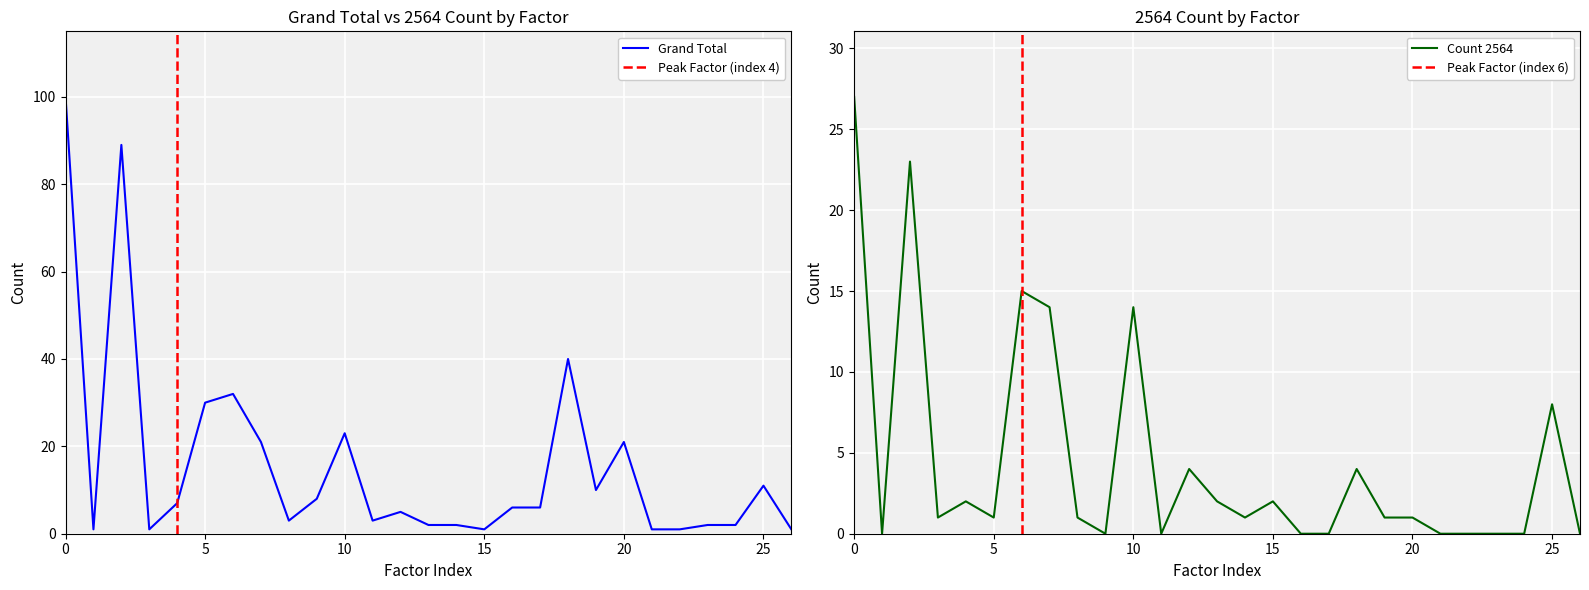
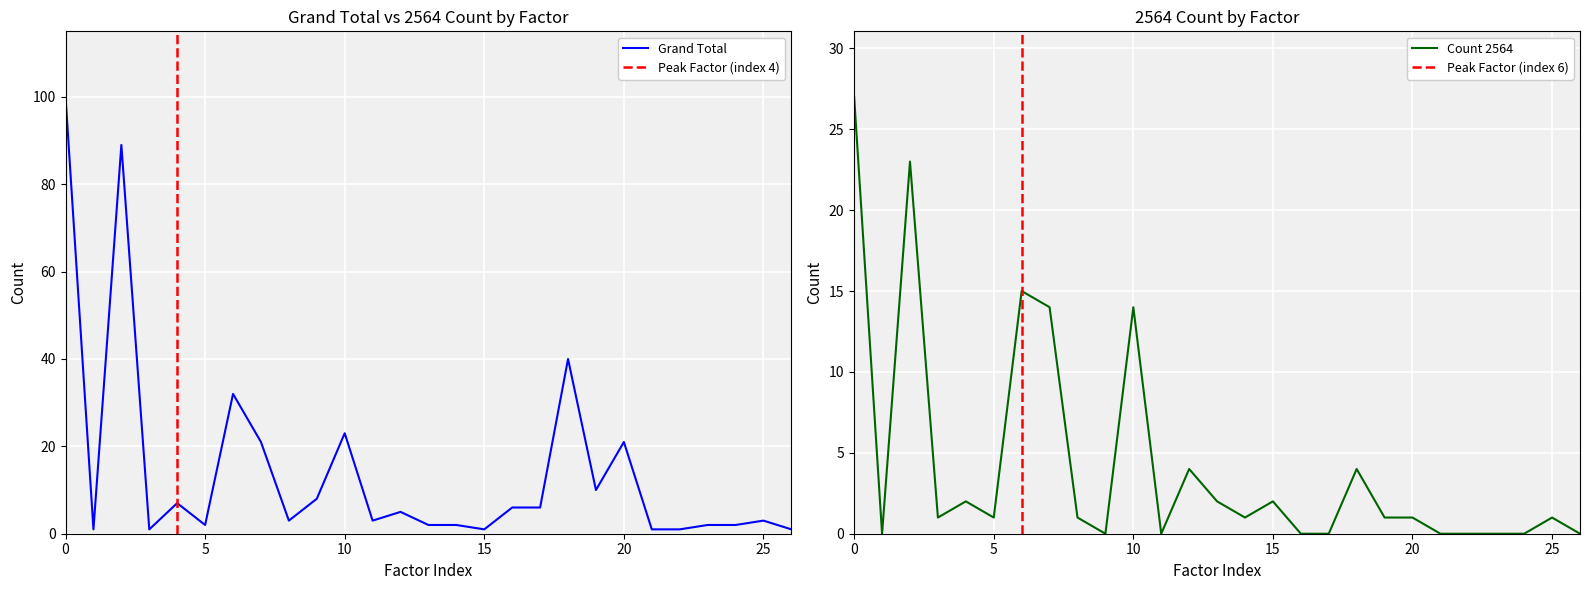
Grand Total vs 2564 Count by Factor, 5: 30 -> 2
Grand Total vs 2564 Count by Factor, 25: 11 -> 3
2564 Count by Factor, 25: 8 -> 1
